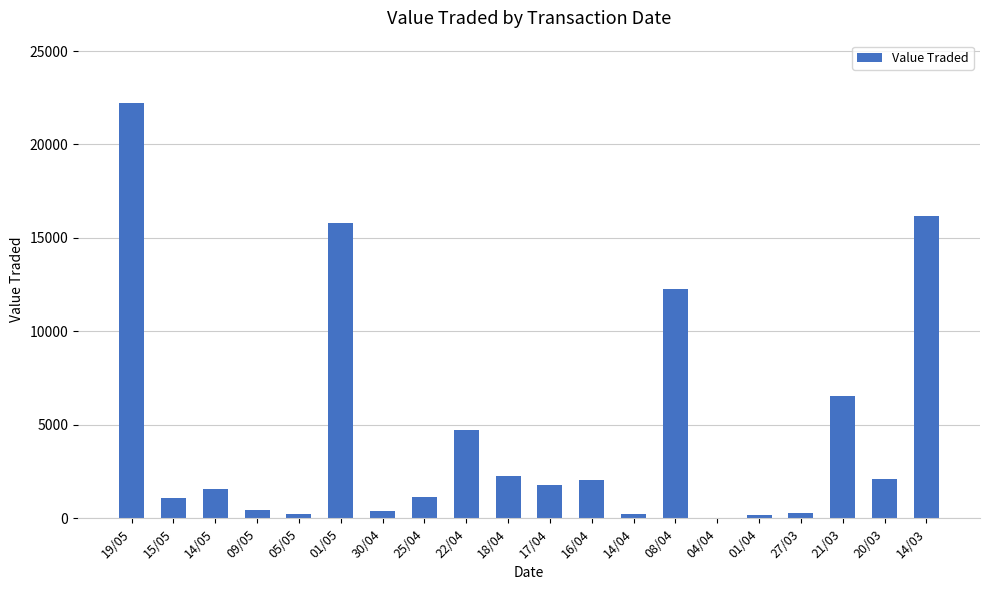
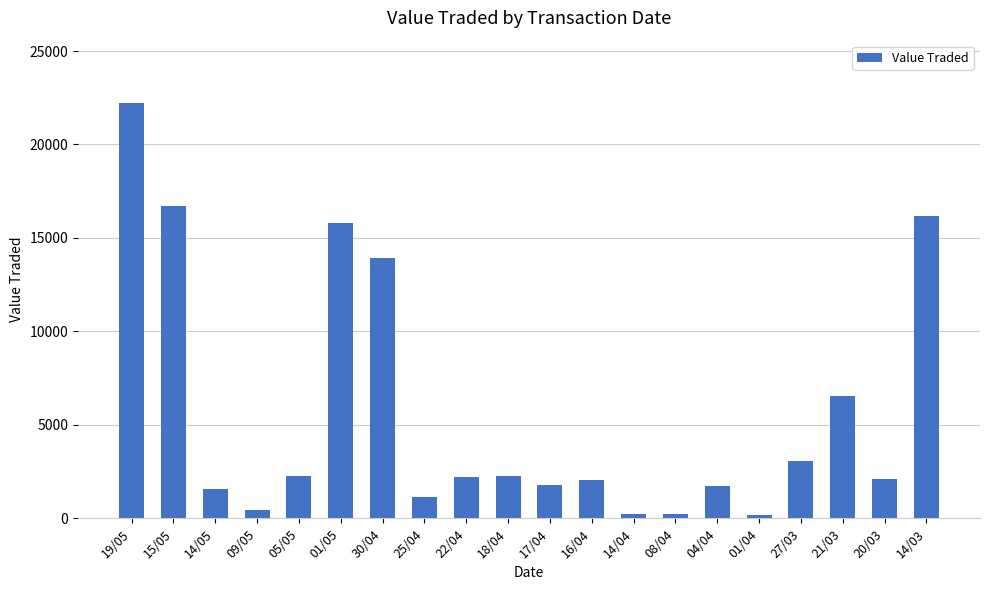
15/05: 1100 -> 16700
05/05: 200 -> 2300
30/04: 400 -> 13900
22/04: 4700 -> 2200
08/04: 12300 -> 200
04/04: 0 -> 1700
27/03: 300 -> 3100
